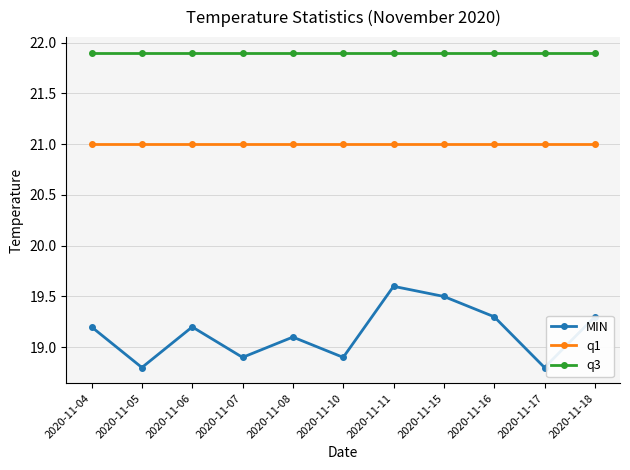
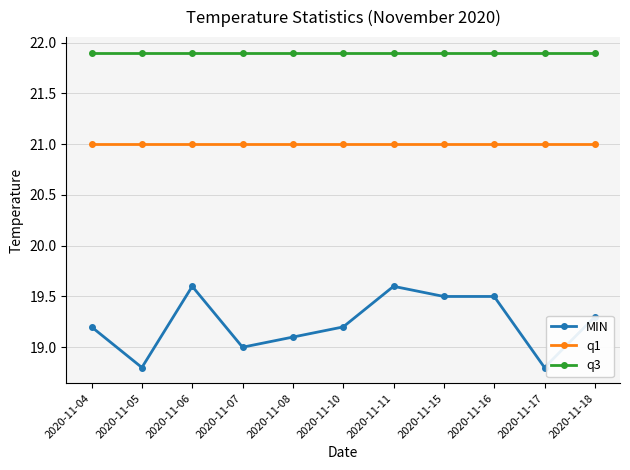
MIN, 2020-11-06: 19.2 -> 19.6
MIN, 2020-11-07: 18.9 -> 19.0
MIN, 2020-11-10: 18.9 -> 19.2
MIN, 2020-11-16: 19.3 -> 19.5
